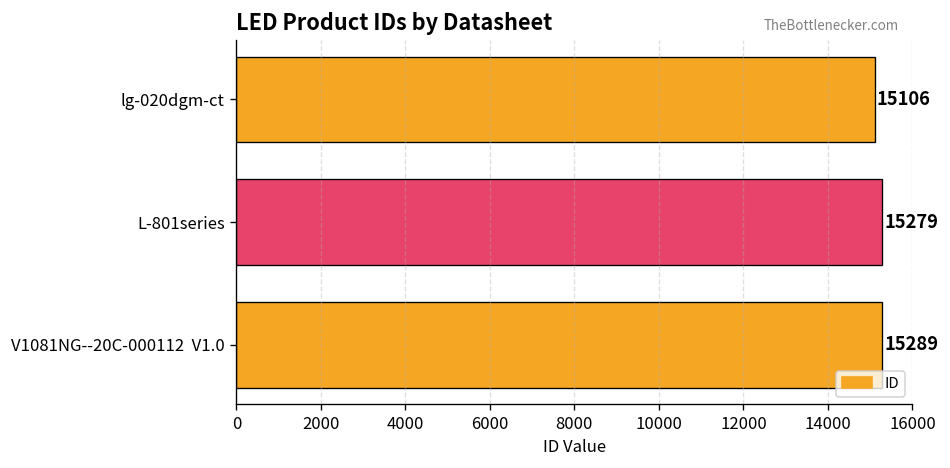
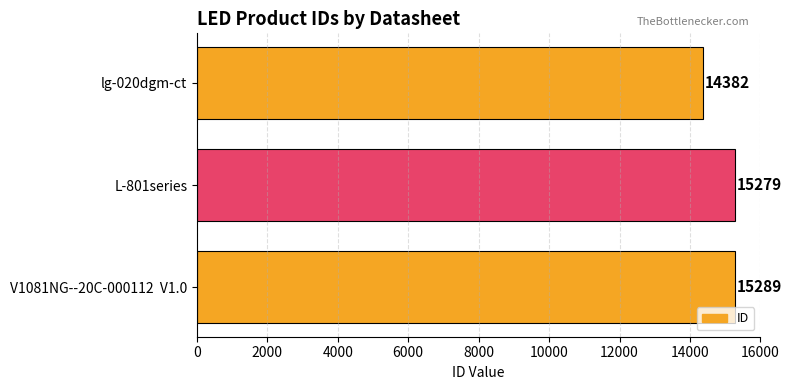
lg-020dgm-ct: 15106 -> 14382
